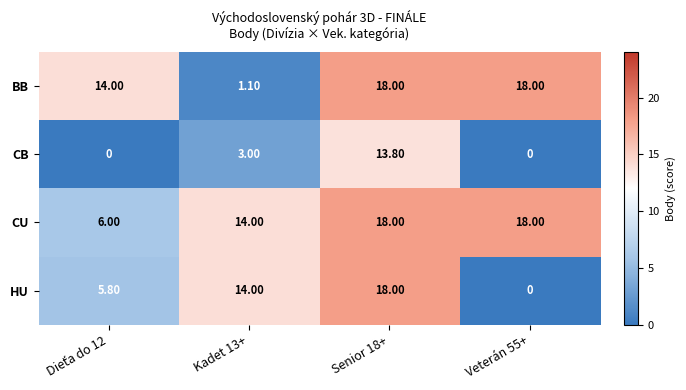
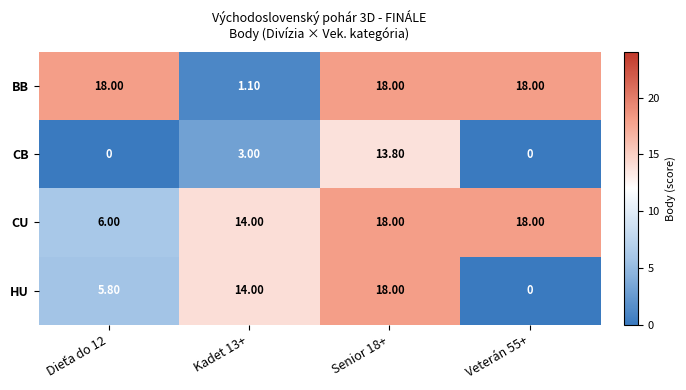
BB, Dieťa do 12: 14.00 -> 18.00
